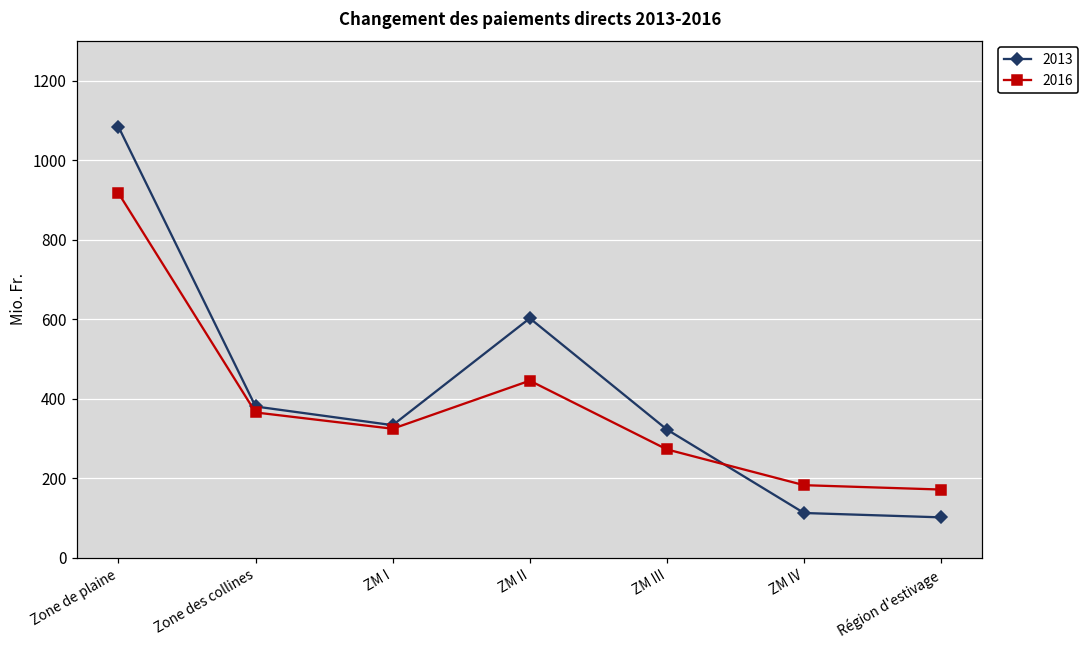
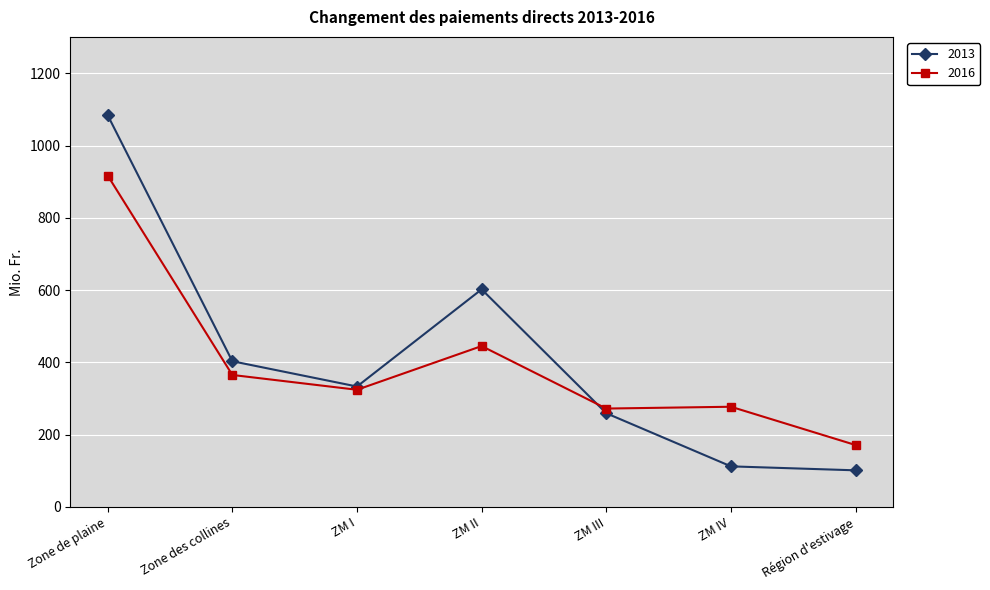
2013, Zone des collines: 380 -> 400
2013, ZM III: 320 -> 260
2016, ZM IV: 180 -> 280
